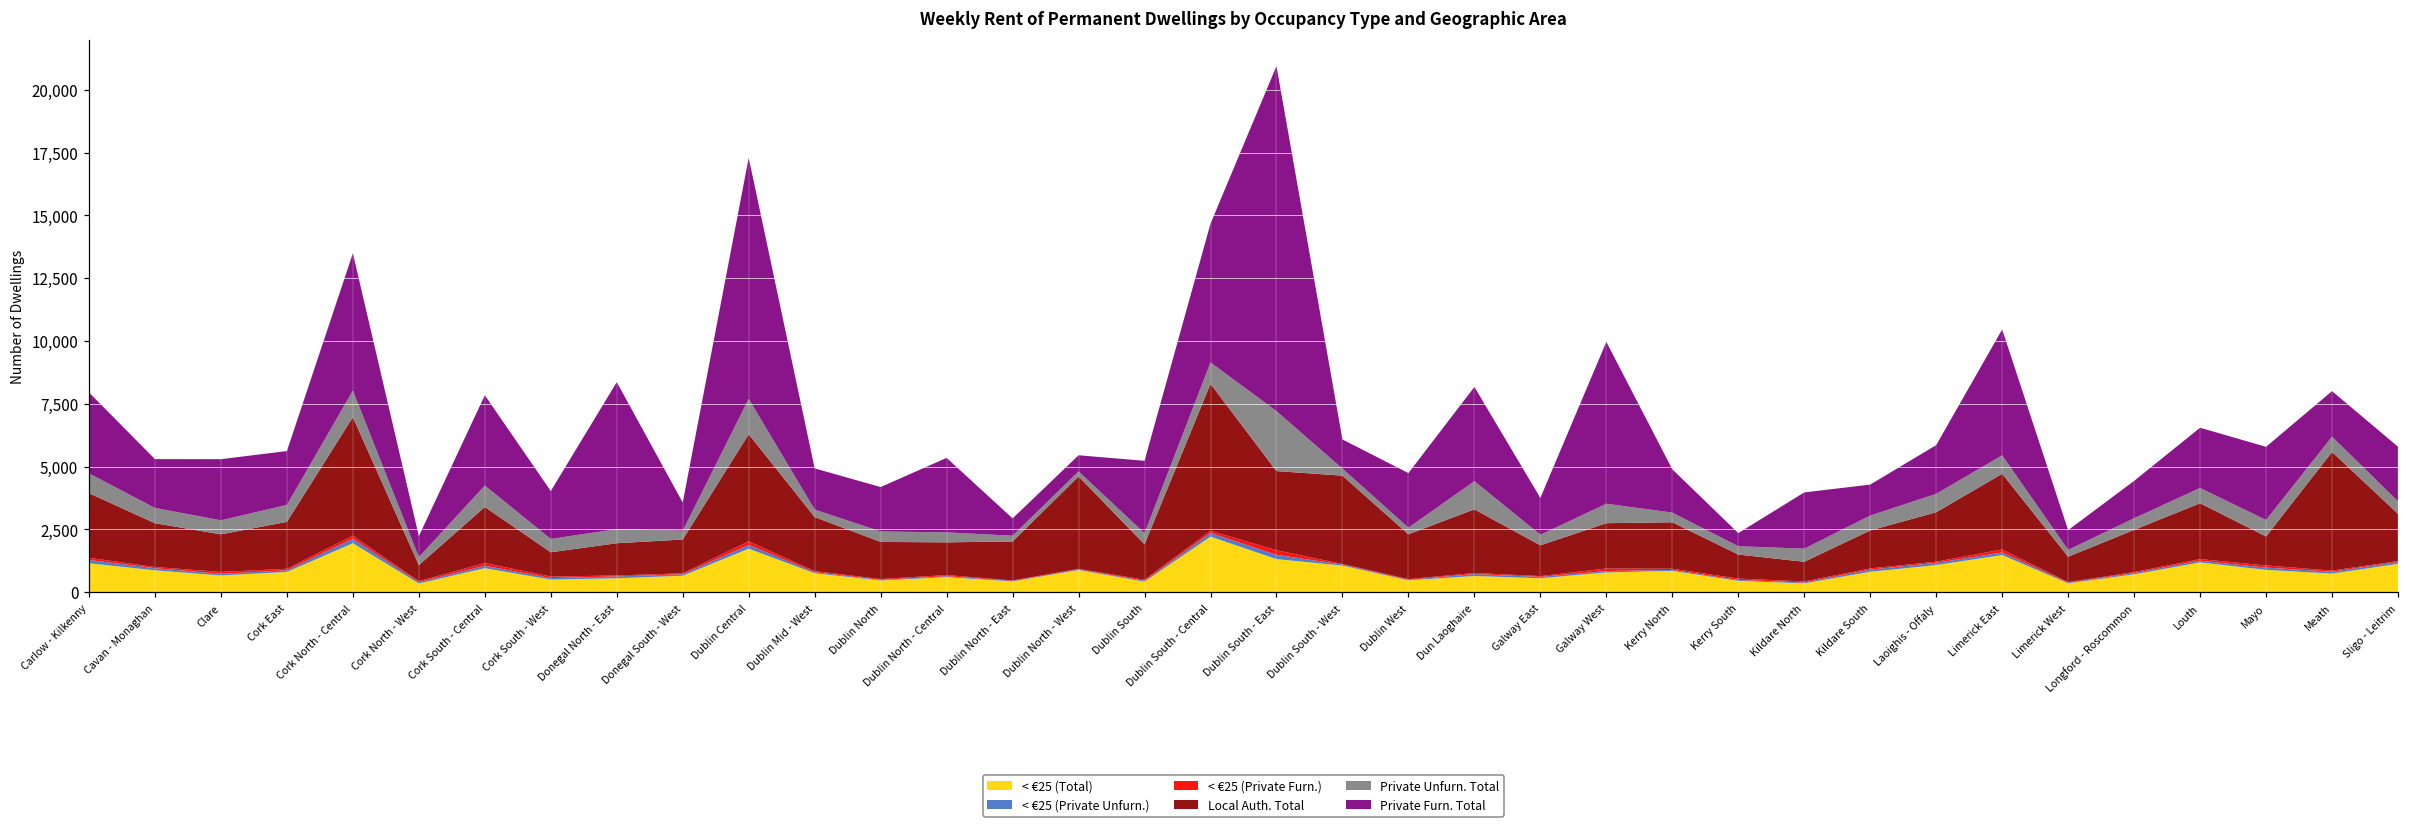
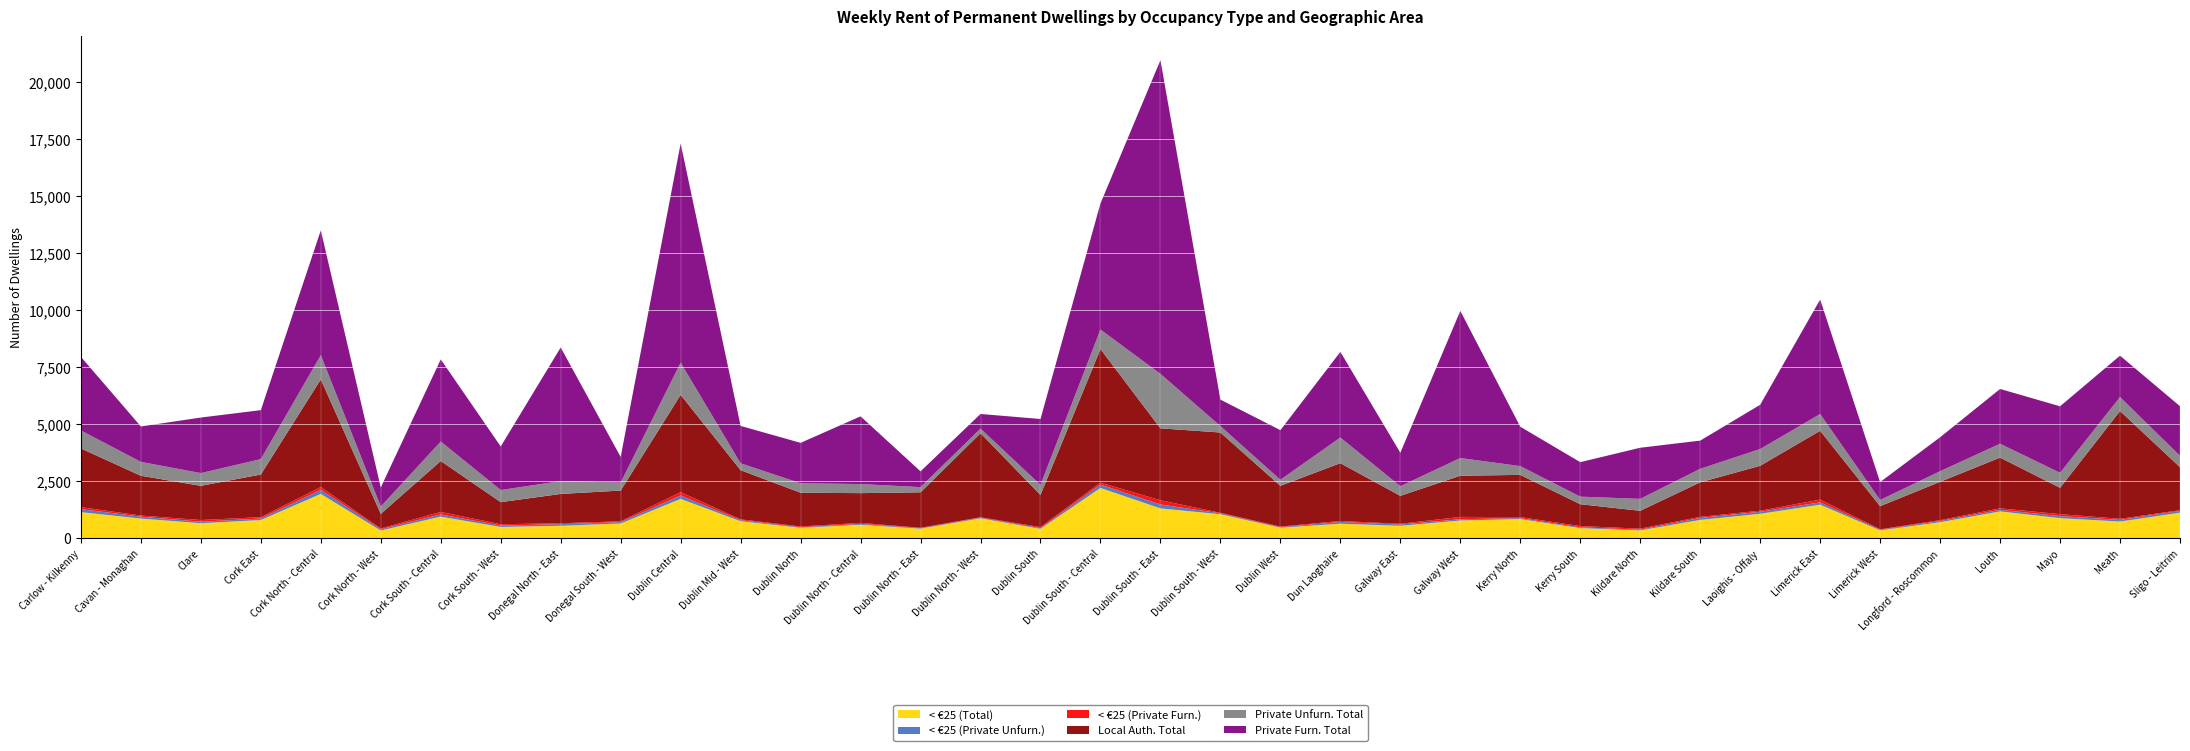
Private Furn. Total, Cavan - Monaghan: 1,900 -> 1,600
Private Furn. Total, Kerry South: 500 -> 1,500
